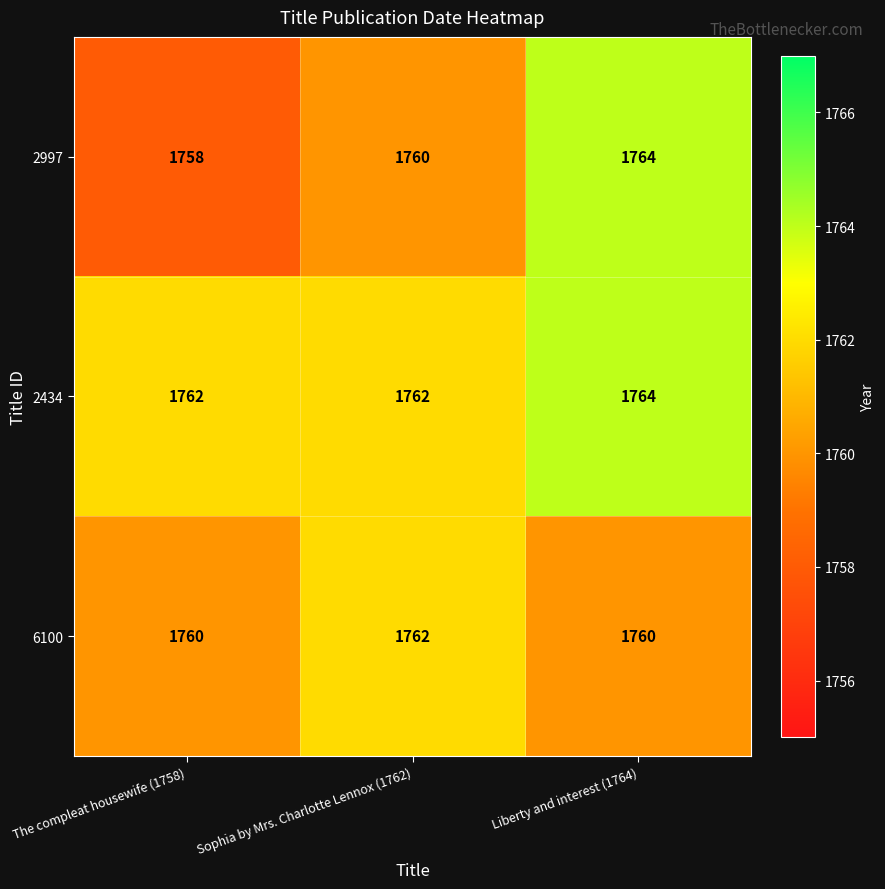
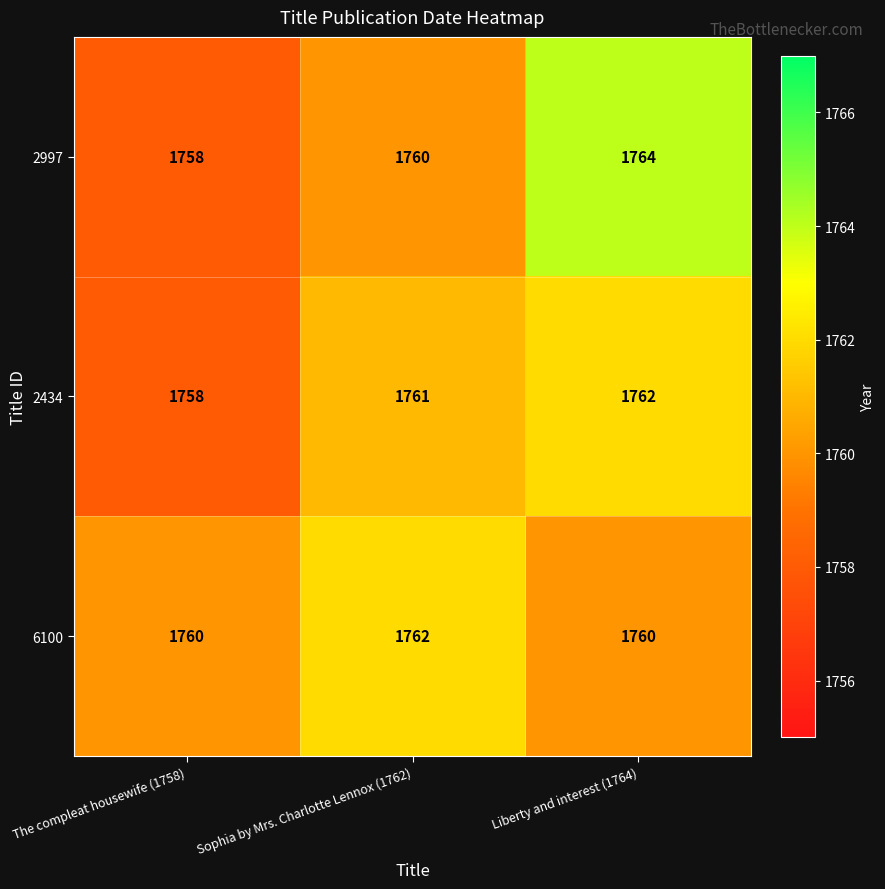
2434, The compleat housewife (1758): 1762 -> 1758
2434, Sophia by Mrs. Charlotte Lennox (1762): 1762 -> 1761
2434, Liberty and interest (1764): 1764 -> 1762
